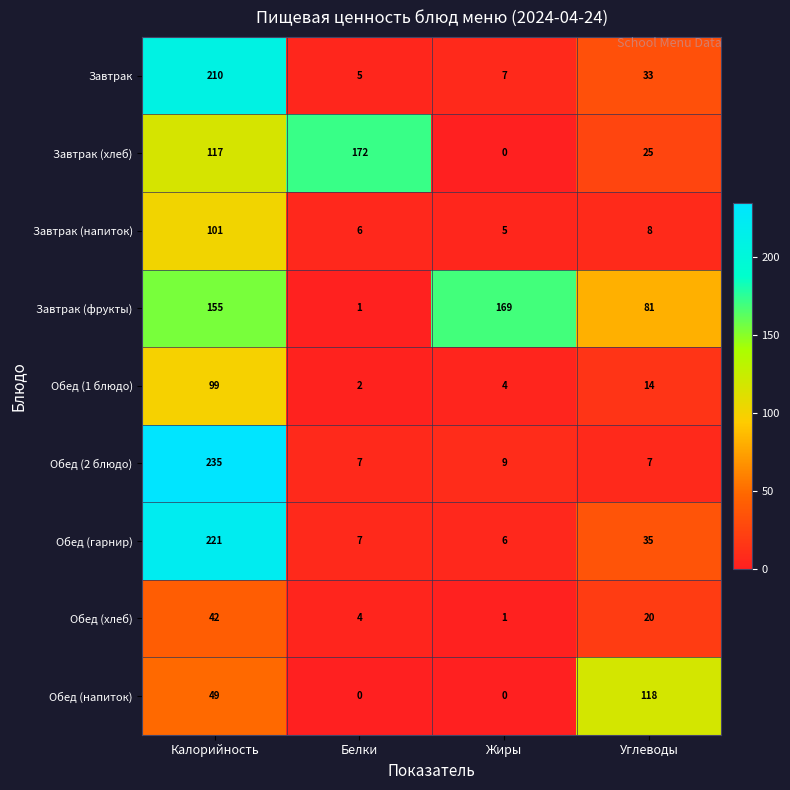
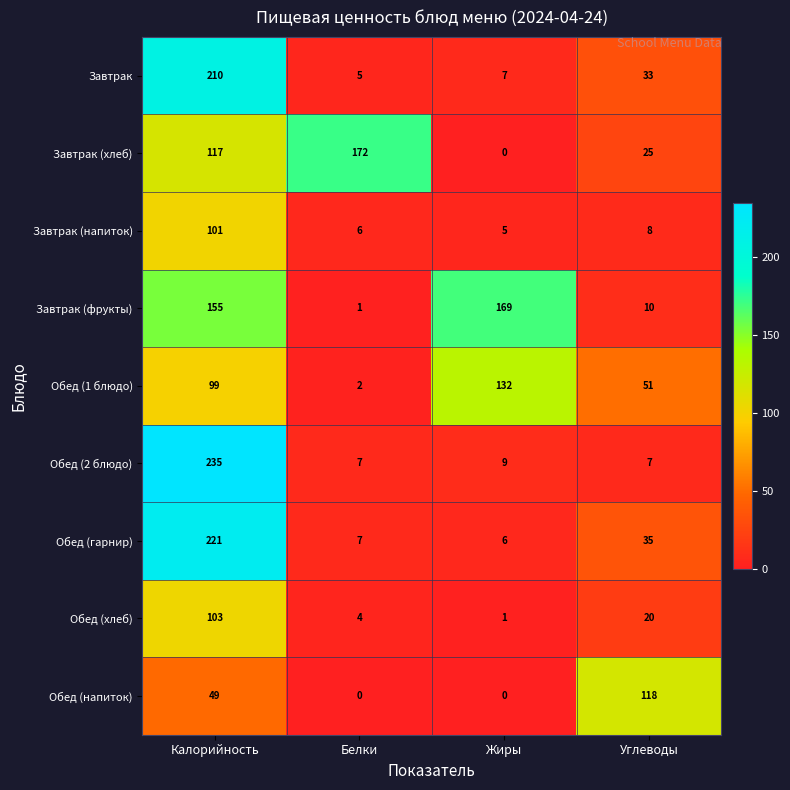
Завтрак (фрукты), Углеводы: 81 -> 10
Обед (1 блюдо), Жиры: 4 -> 132
Обед (1 блюдо), Углеводы: 14 -> 51
Обед (хлеб), Калорийность: 42 -> 103
